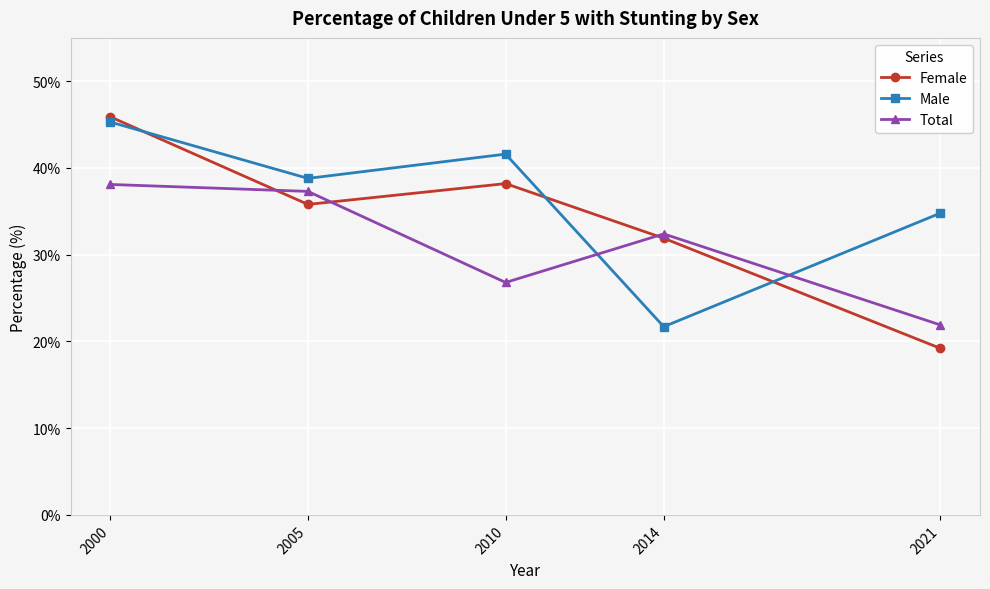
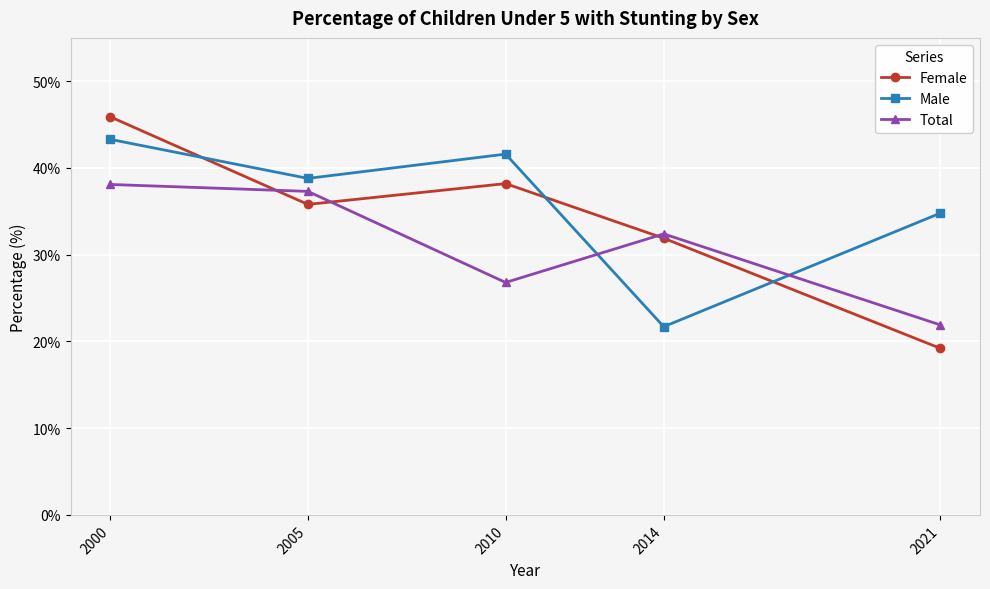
Male, 2000: 45% -> 43%
